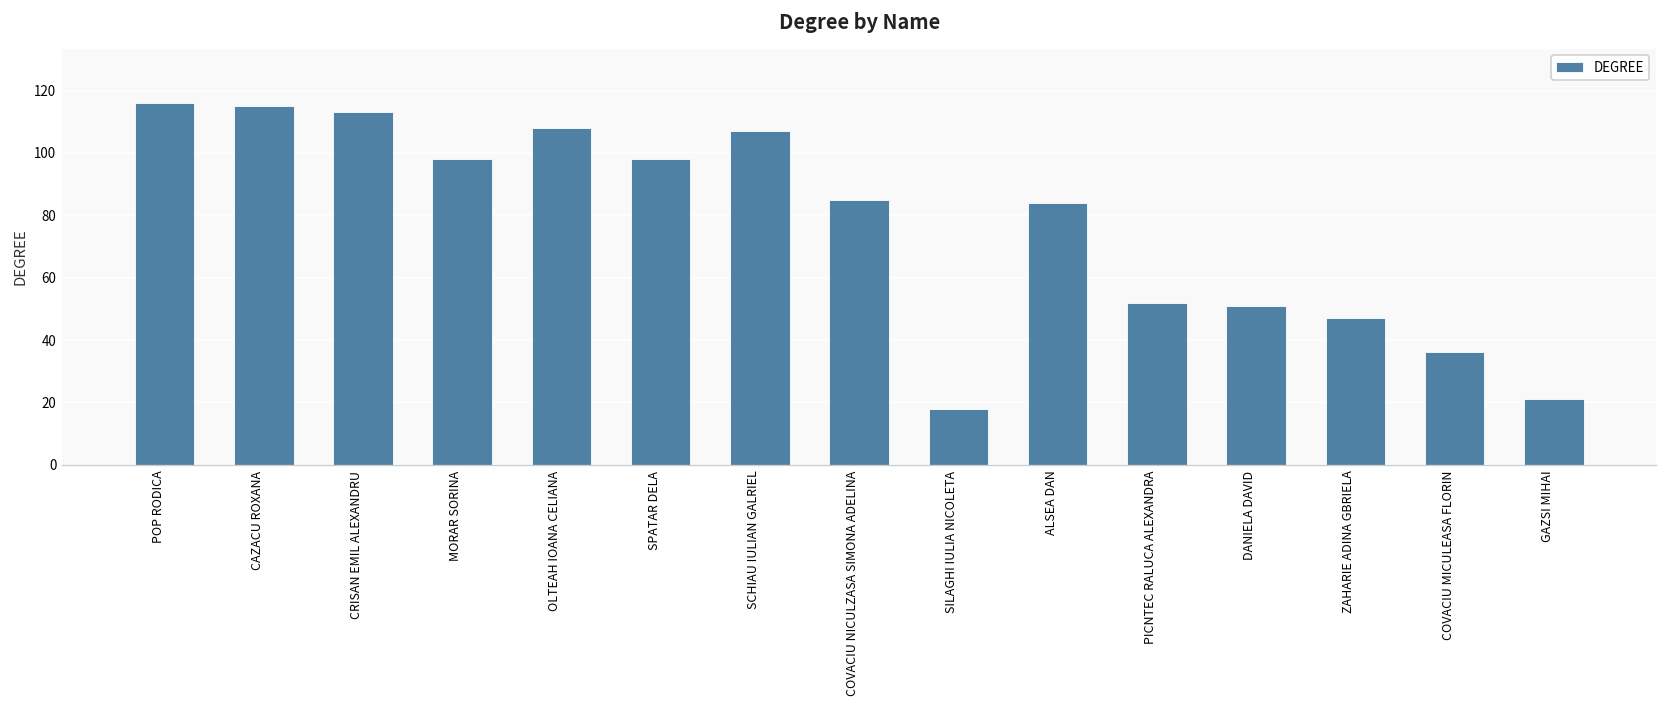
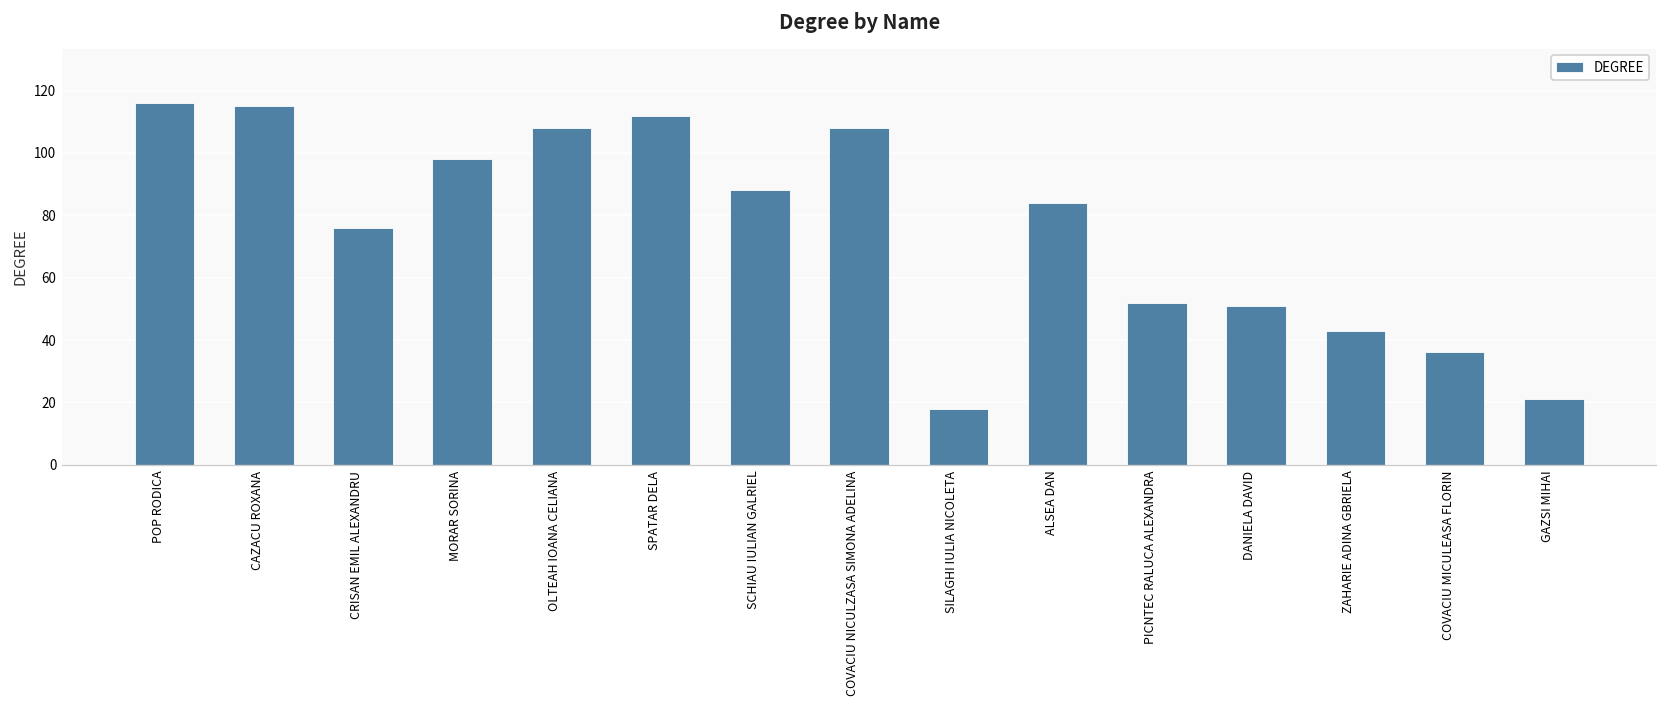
CRISAN EMIL ALEXANDRU: 113 -> 76
SPATAR DELA: 98 -> 112
SCHIAU IULIAN GALRIEL: 107 -> 88
COVACIU NICULZASA SIMONA ADELINA: 85 -> 108
ZAHARIE ADINA GBRIELA: 47 -> 43
